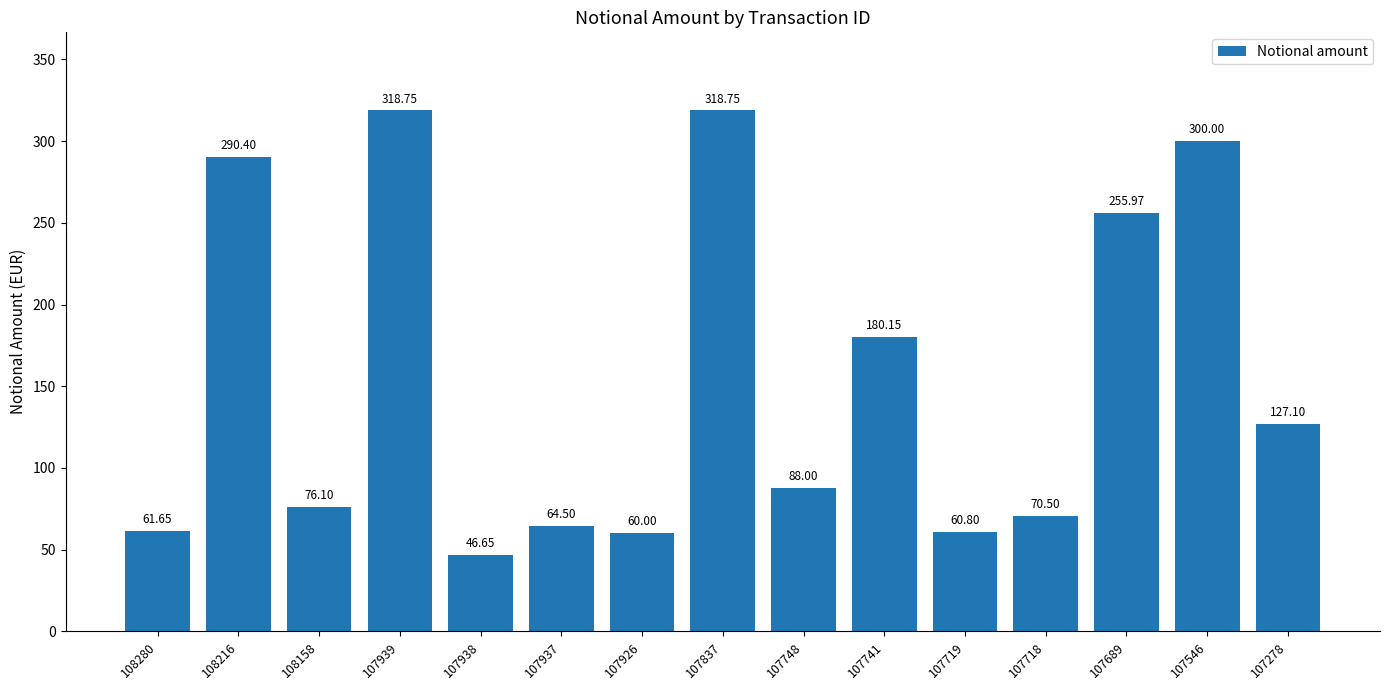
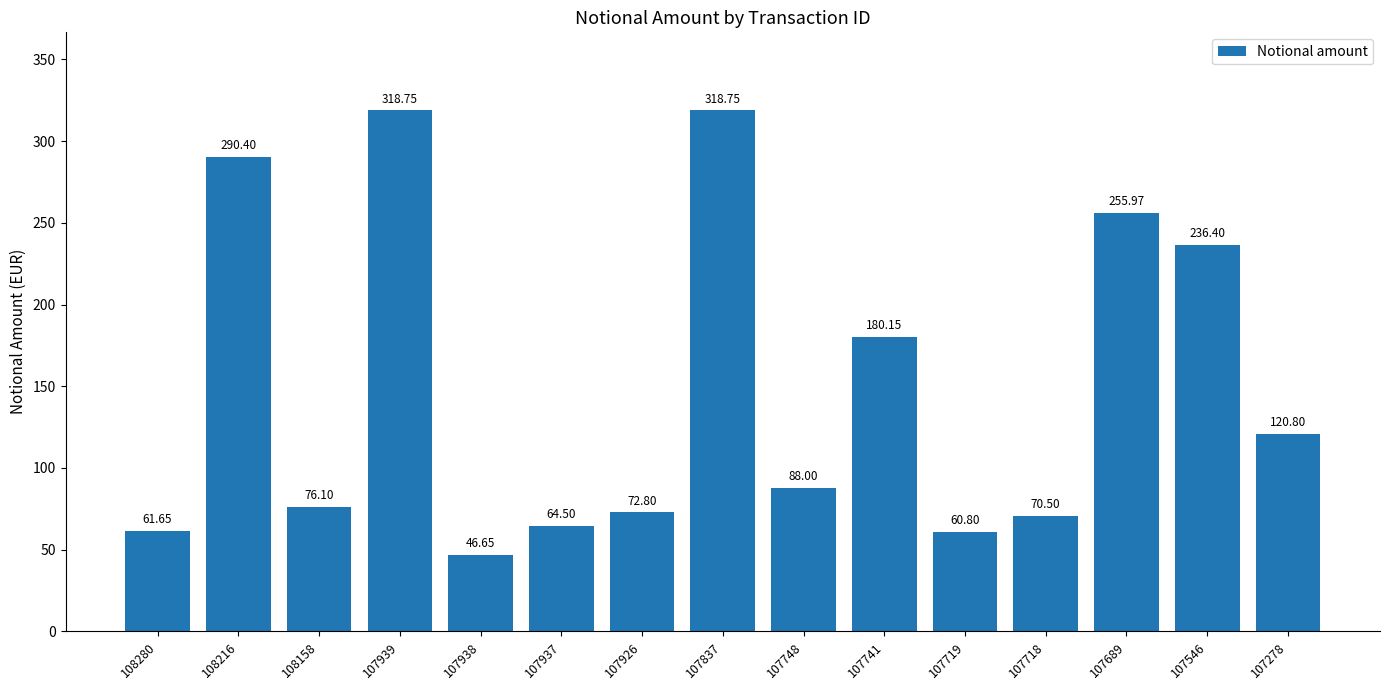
107926: 60.00 -> 72.80
107546: 300.00 -> 236.40
107278: 127.10 -> 120.80
